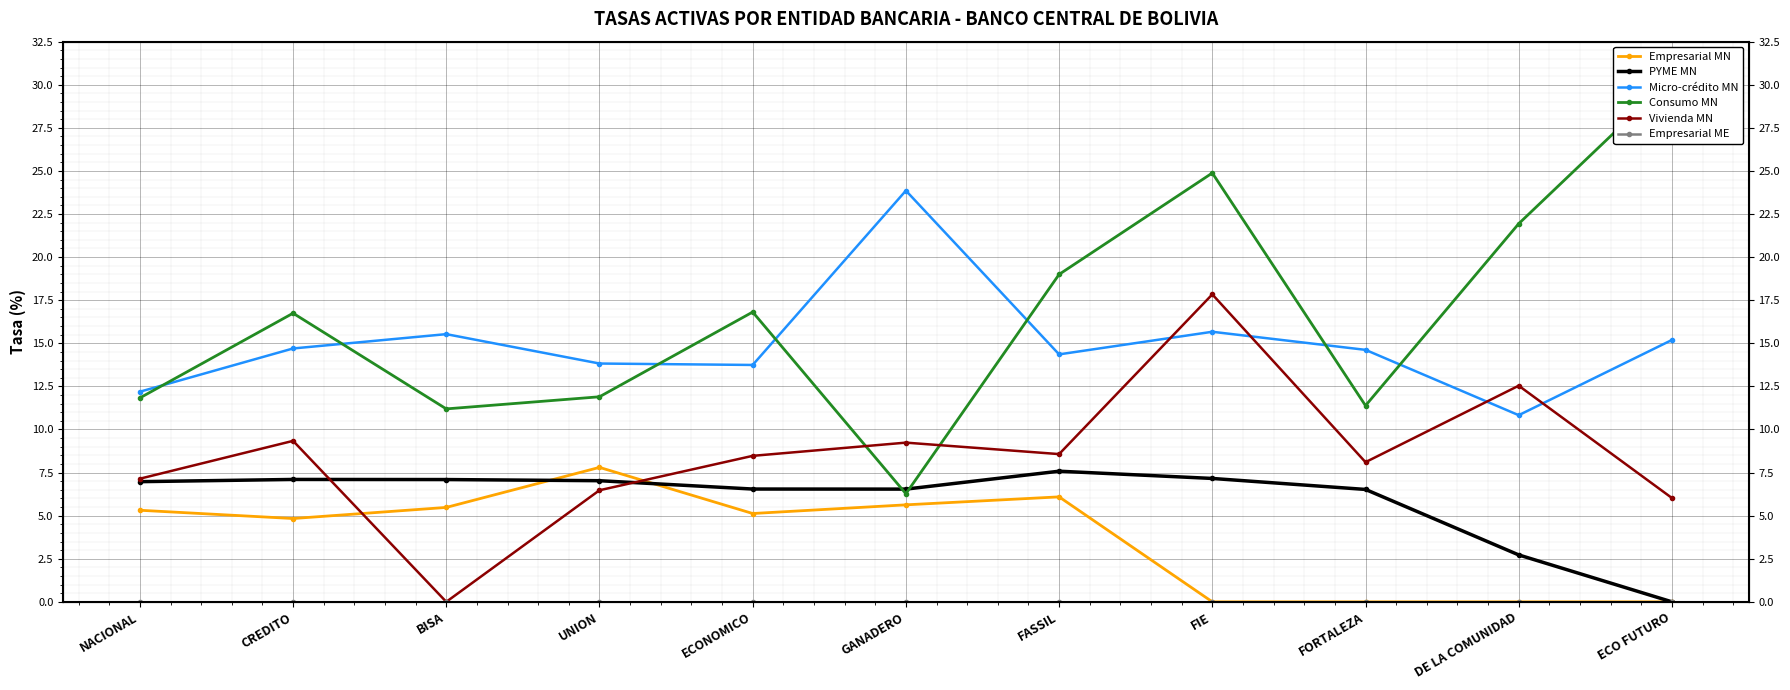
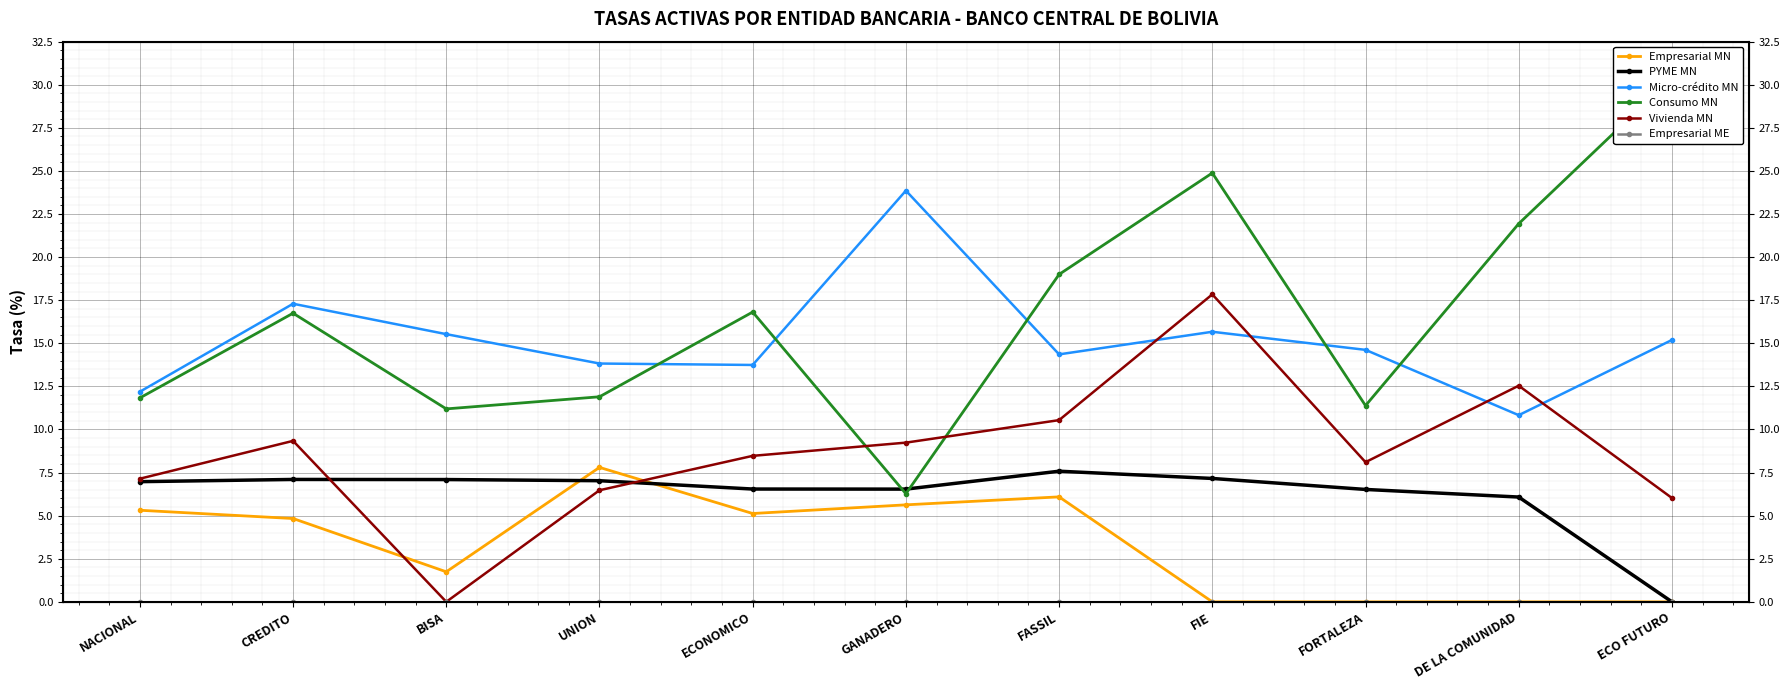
Micro-crédito MN, CREDITO: 14.7 -> 17.3
Empresarial MN, BISA: 5.5 -> 1.7
Vivienda MN, FASSIL: 8.6 -> 10.5
PYME MN, DE LA COMUNIDAD: 2.7 -> 6.1
